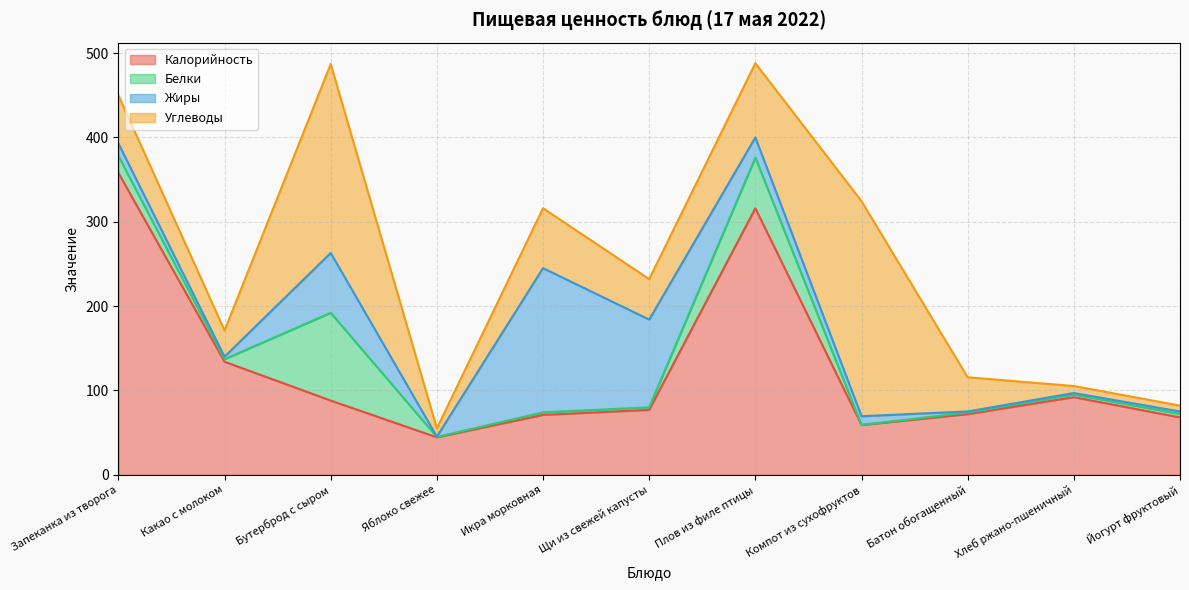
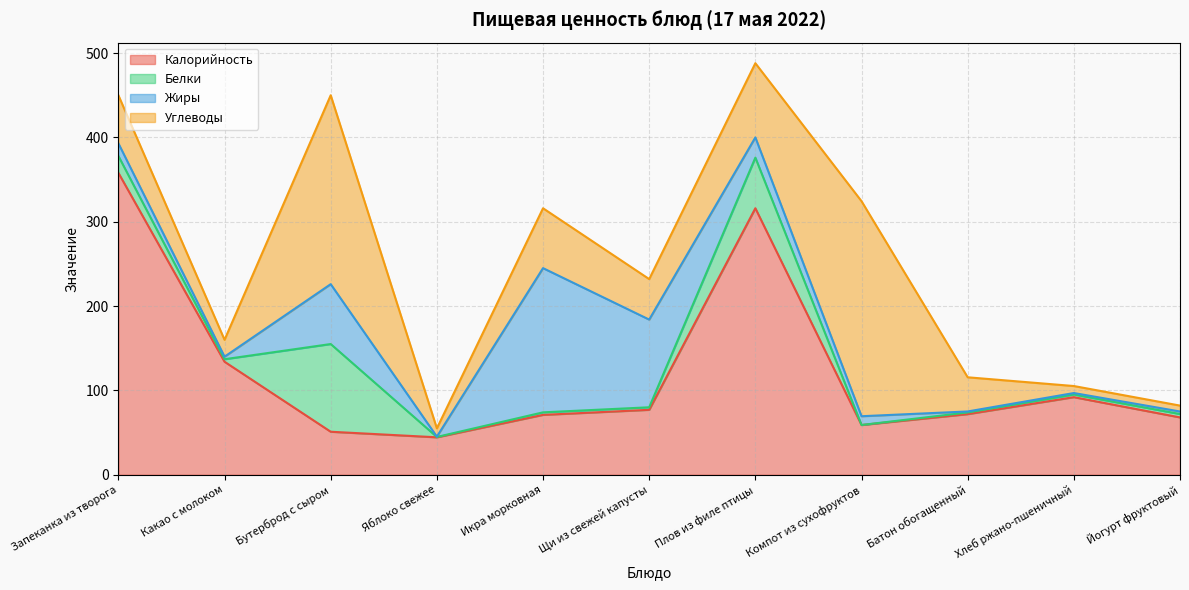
Углеводы, Какао с молоком: 30 -> 20
Калорийность, Бутерброд с сыром: 90 -> 50
